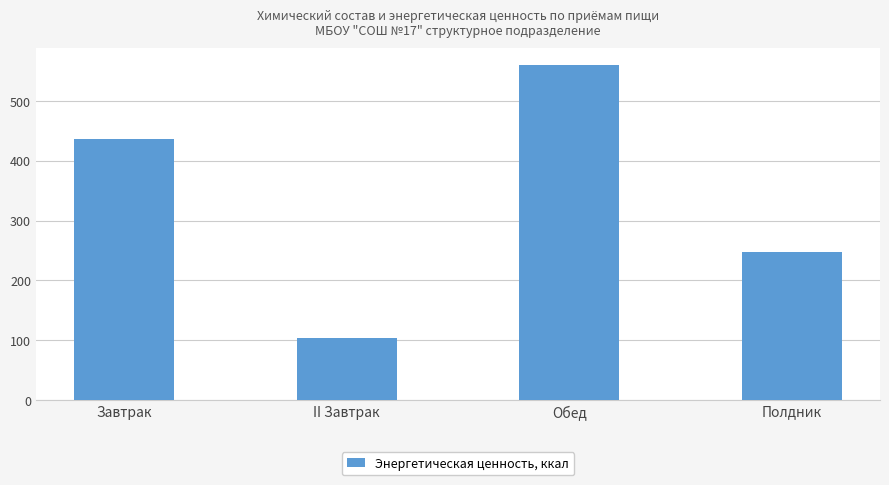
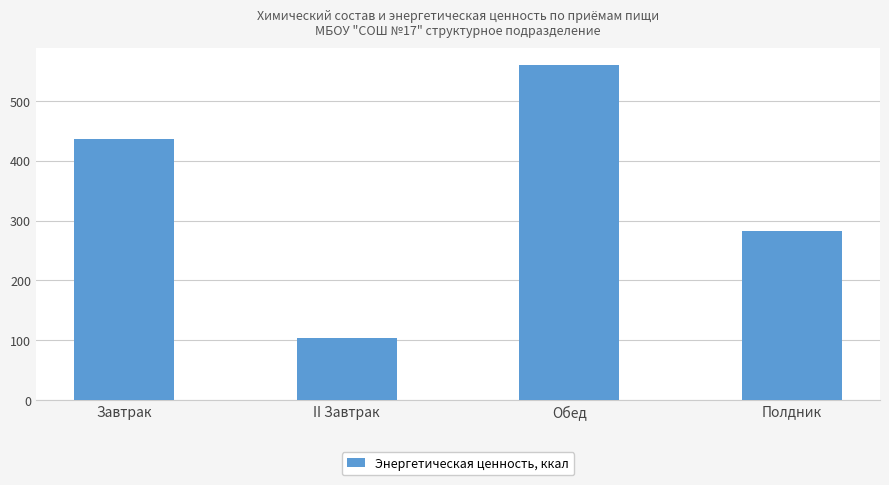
Полдник: 250 -> 280
